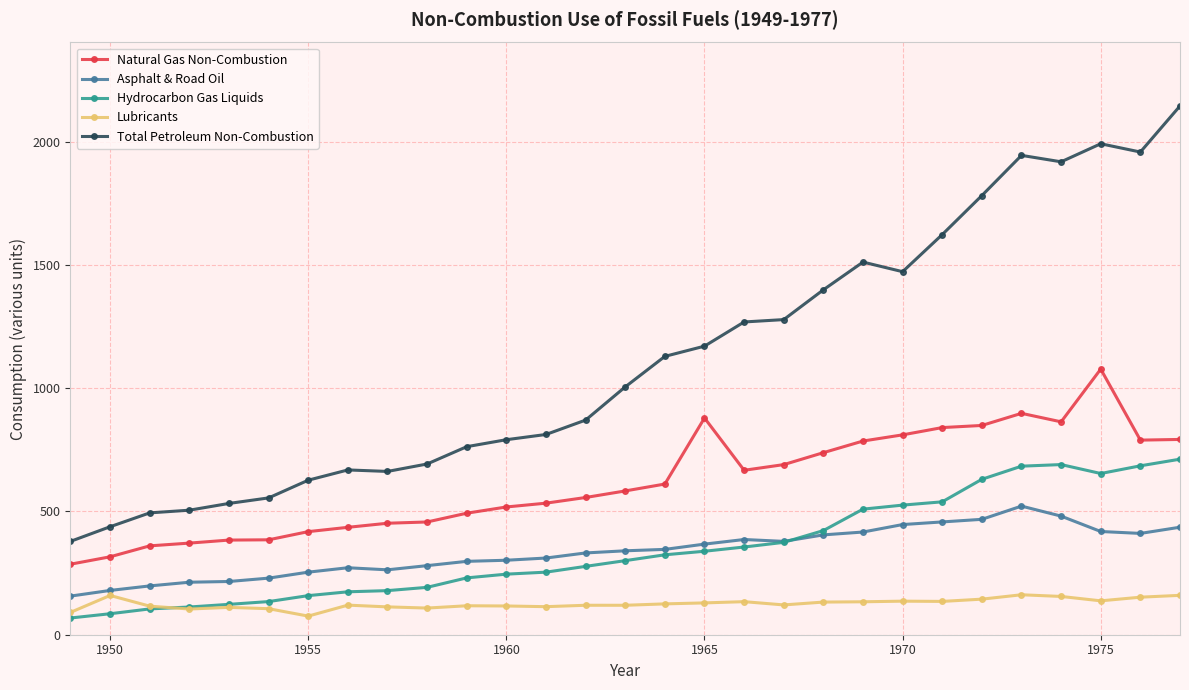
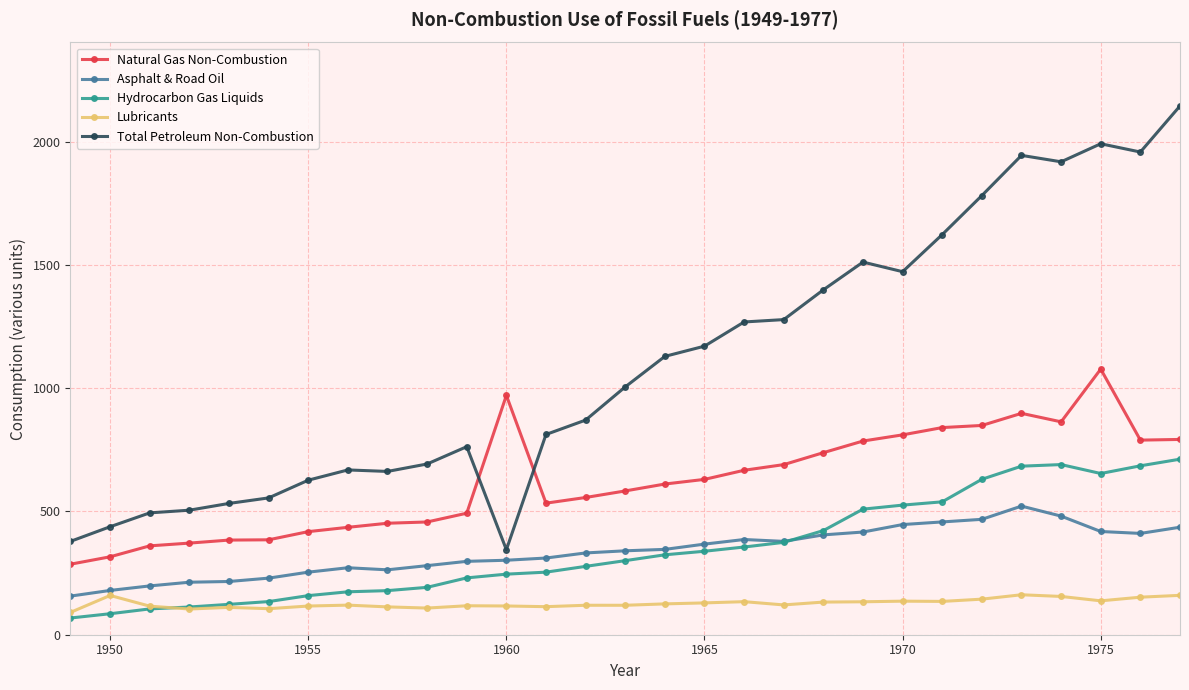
Lubricants, 1955: 80 -> 120
Natural Gas Non-Combustion, 1960: 520 -> 970
Total Petroleum Non-Combustion, 1960: 790 -> 340
Natural Gas Non-Combustion, 1965: 880 -> 630
